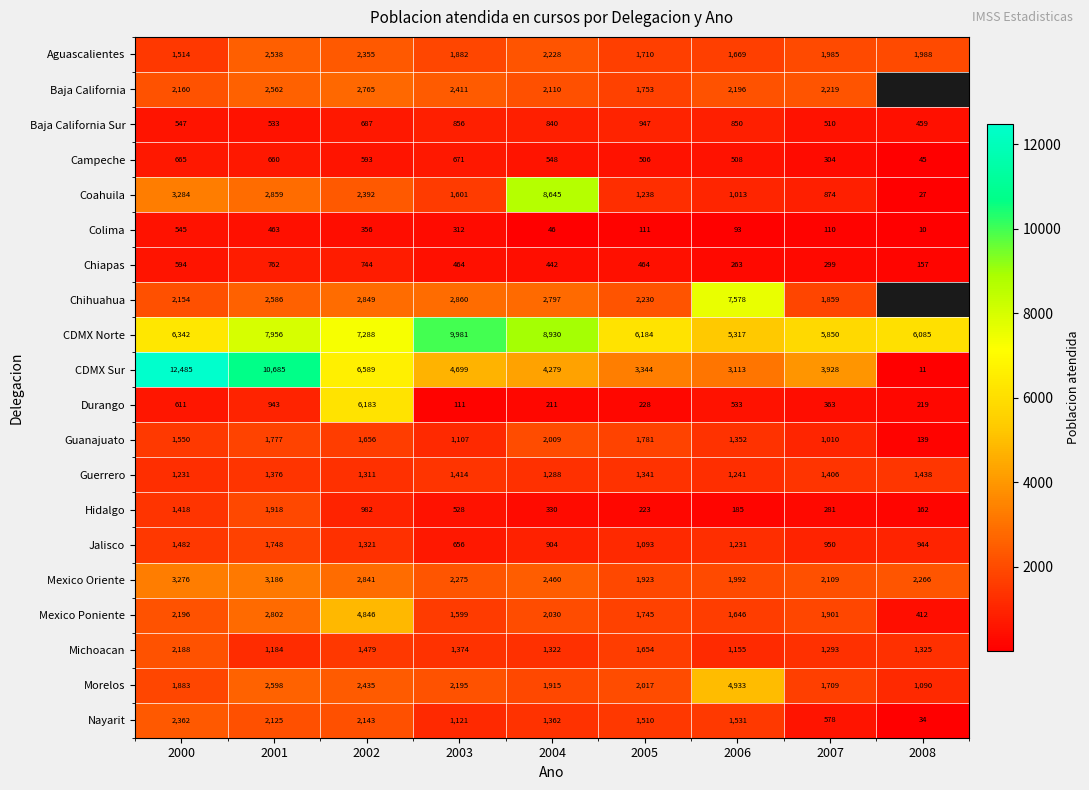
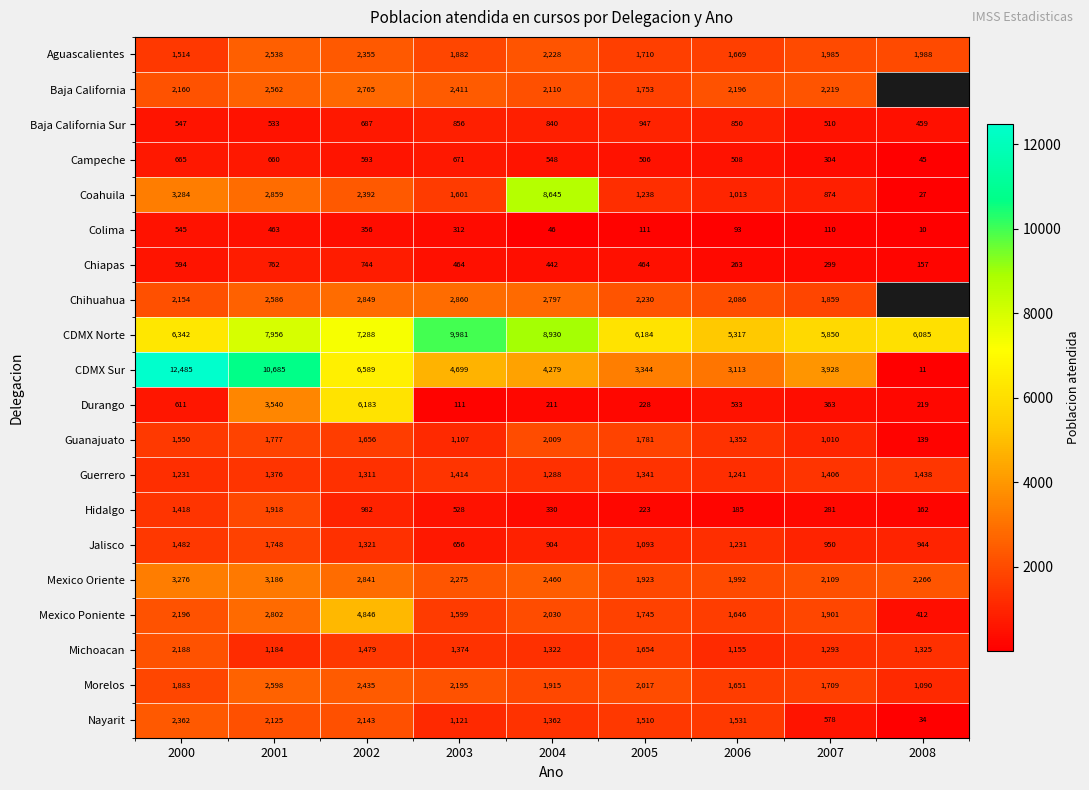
Chihuahua, 2006: 7,578 -> 2,086
Durango, 2001: 943 -> 3,540
Morelos, 2006: 4,933 -> 1,651
